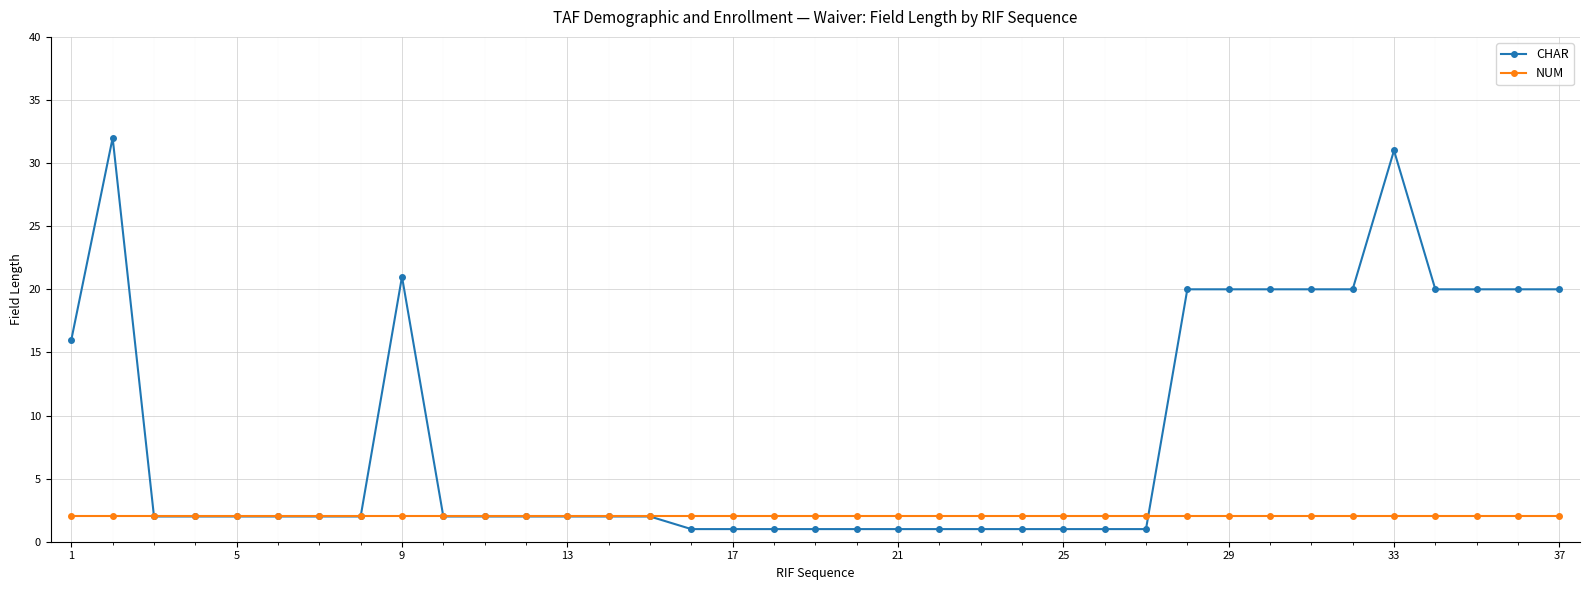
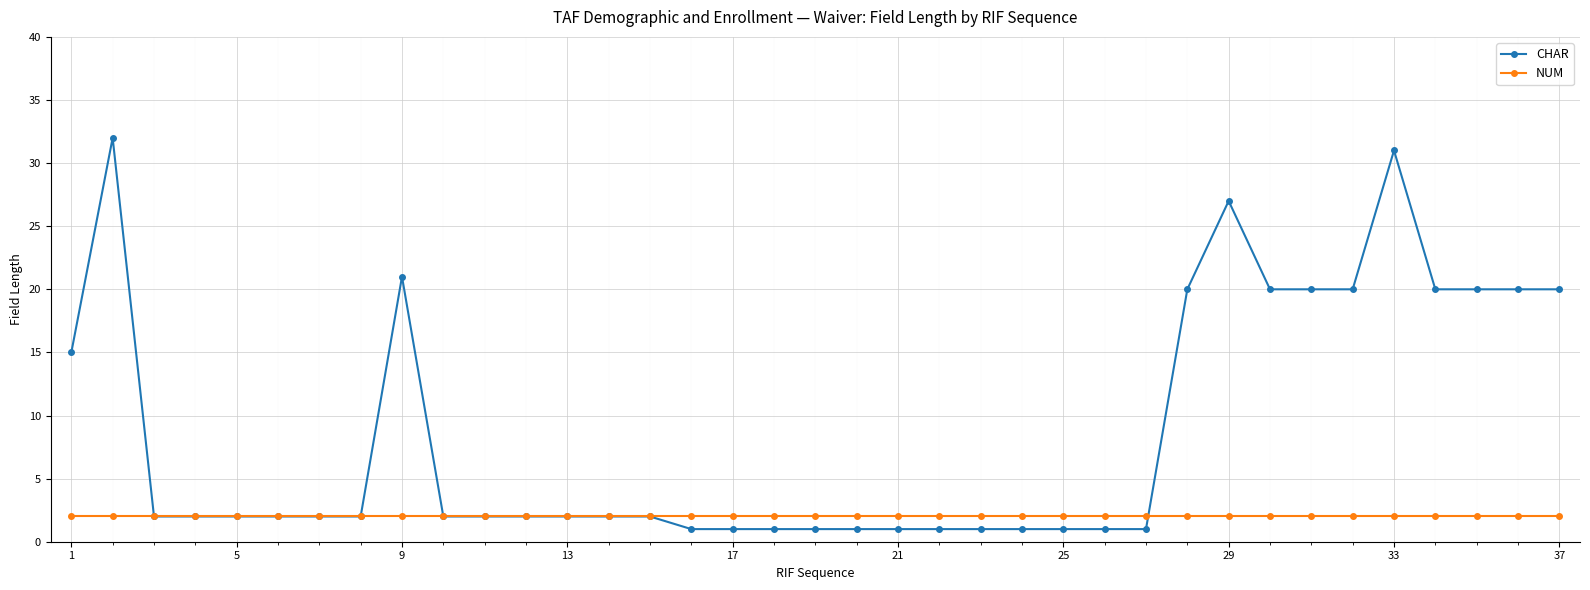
CHAR, 1: 16 -> 15
CHAR, 29: 20 -> 27
